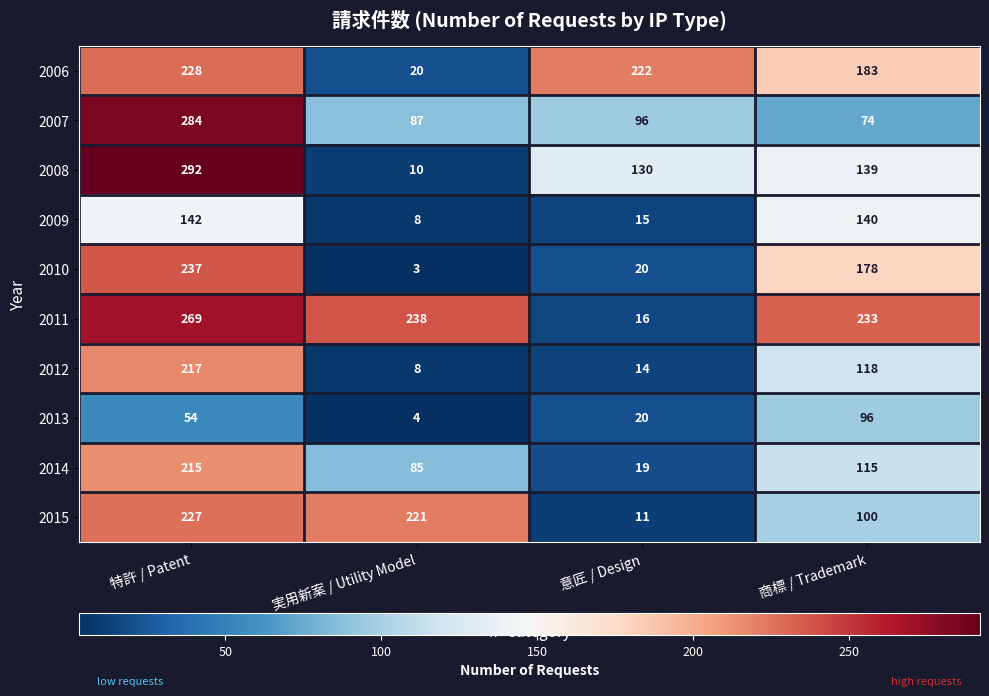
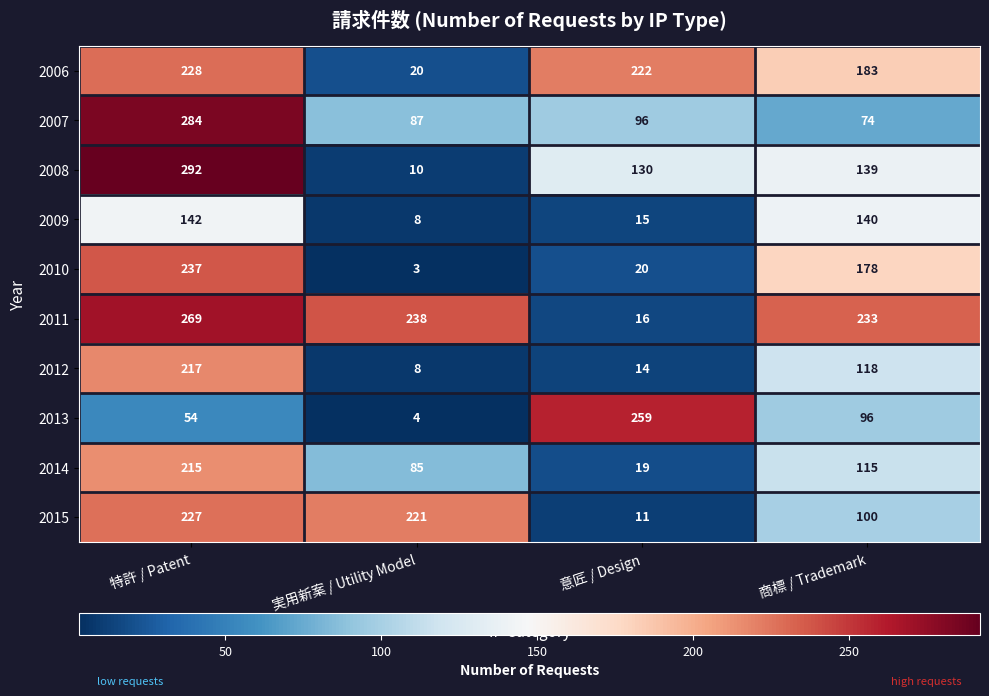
2013, 意匠 / Design: 20 -> 259
